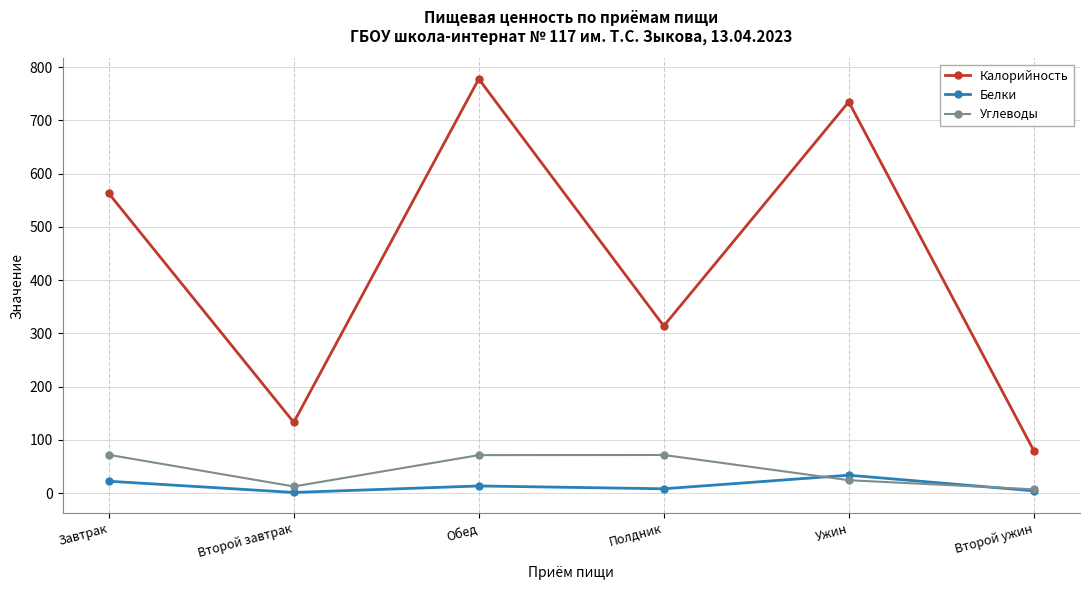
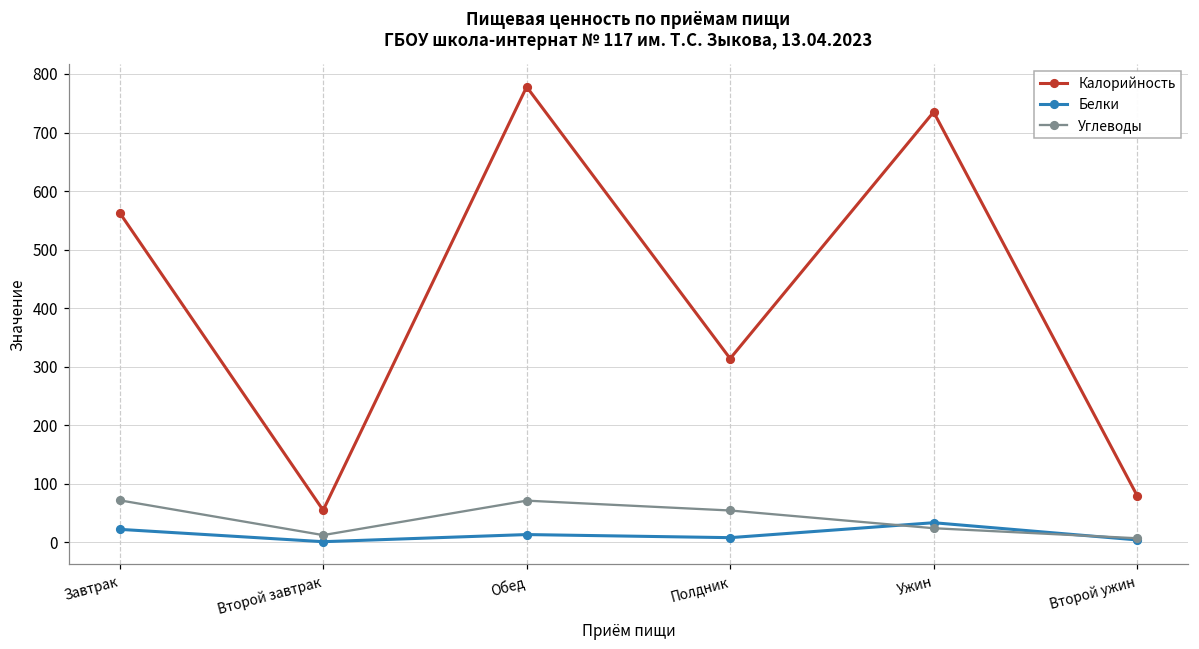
Калорийность, Второй завтрак: 130 -> 60
Углеводы, Полдник: 70 -> 50
